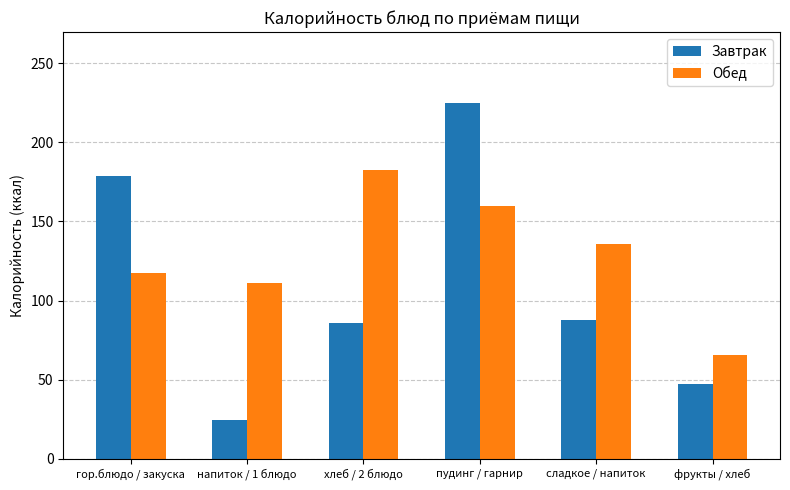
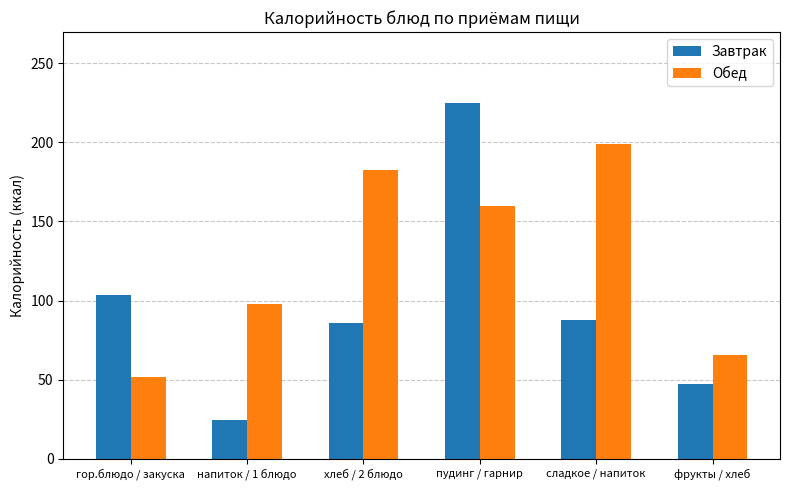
Завтрак, гор.блюдо / закуска: 179 -> 104
Обед, гор.блюдо / закуска: 118 -> 52
Обед, напиток / 1 блюдо: 111 -> 98
Обед, сладкое / напиток: 136 -> 199
